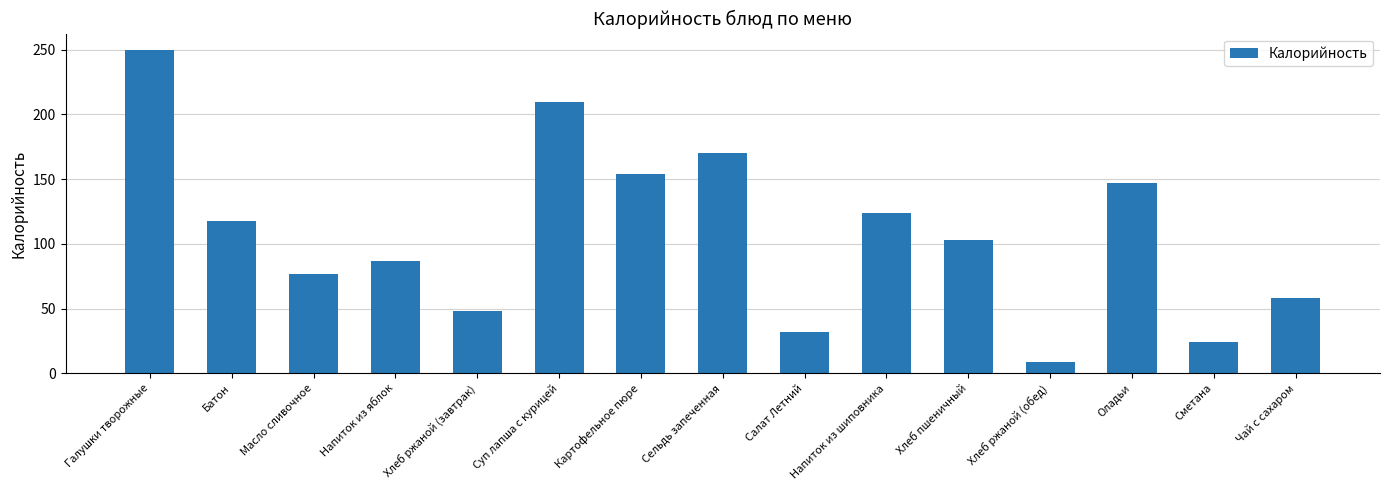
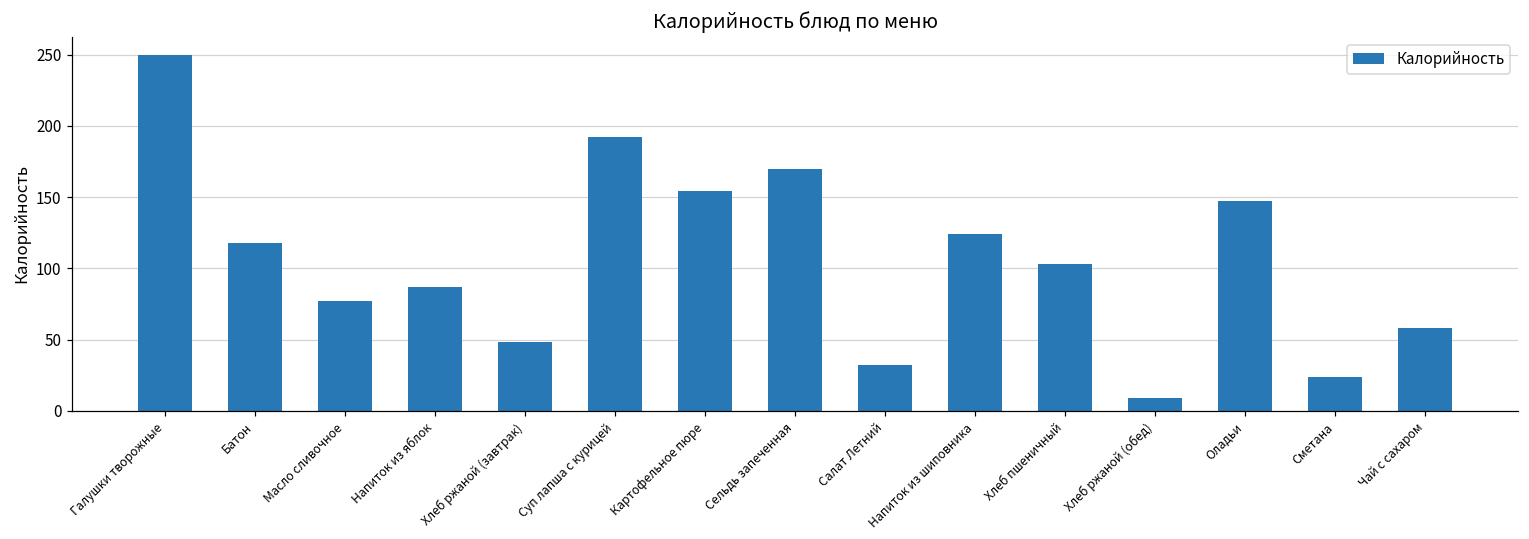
Суп лапша с курицей: 210 -> 192
